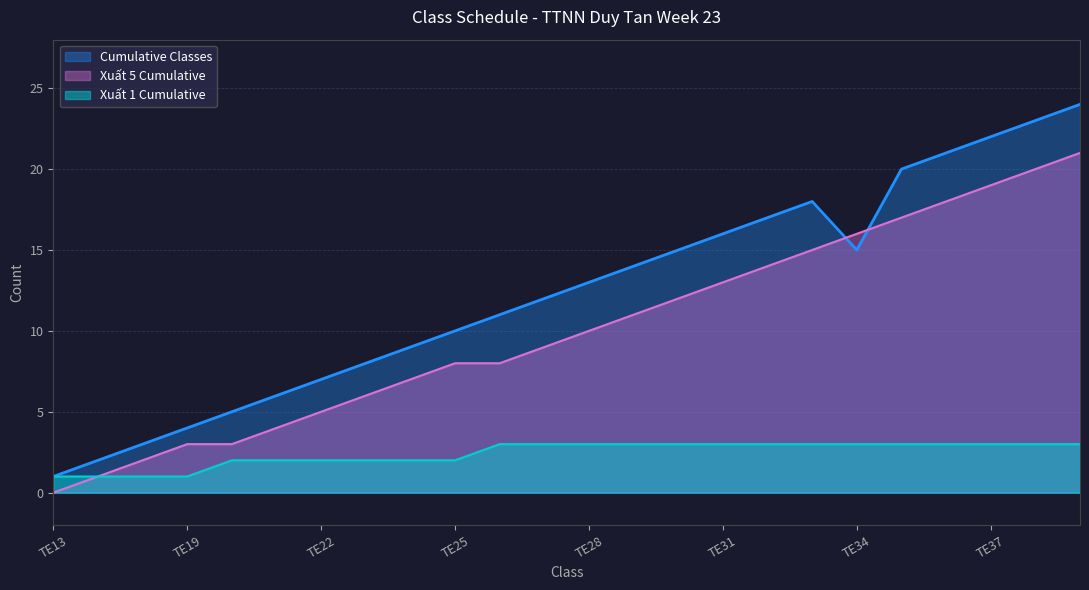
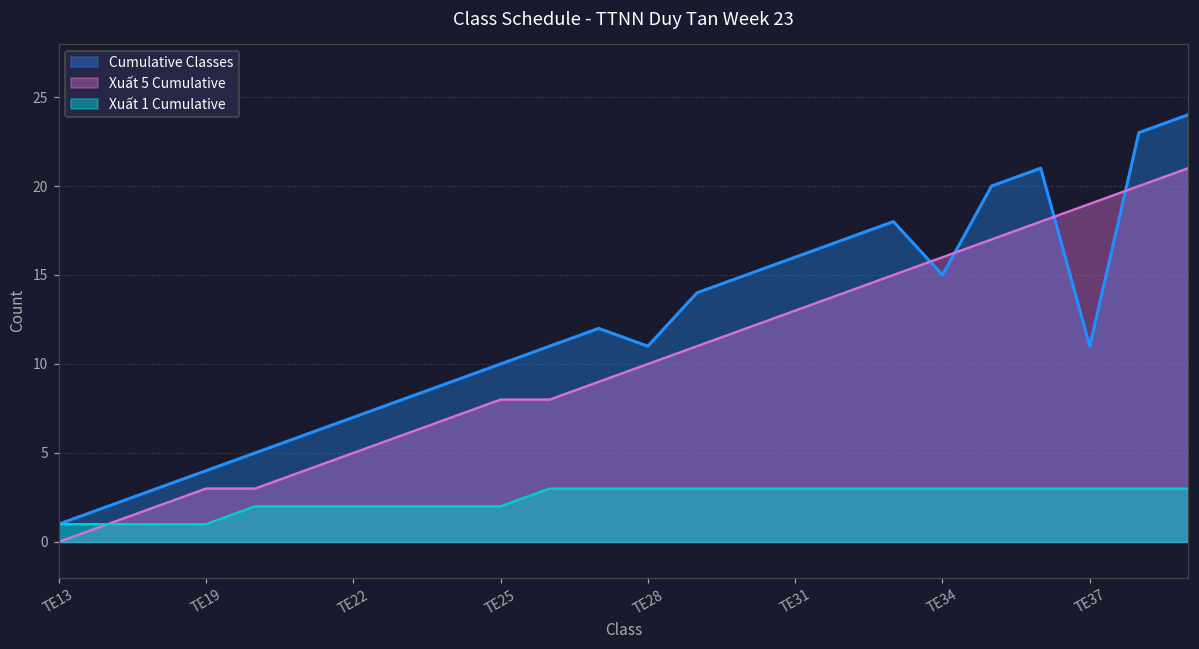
Cumulative Classes, TE28: 13 -> 11
Cumulative Classes, TE37: 22 -> 11
